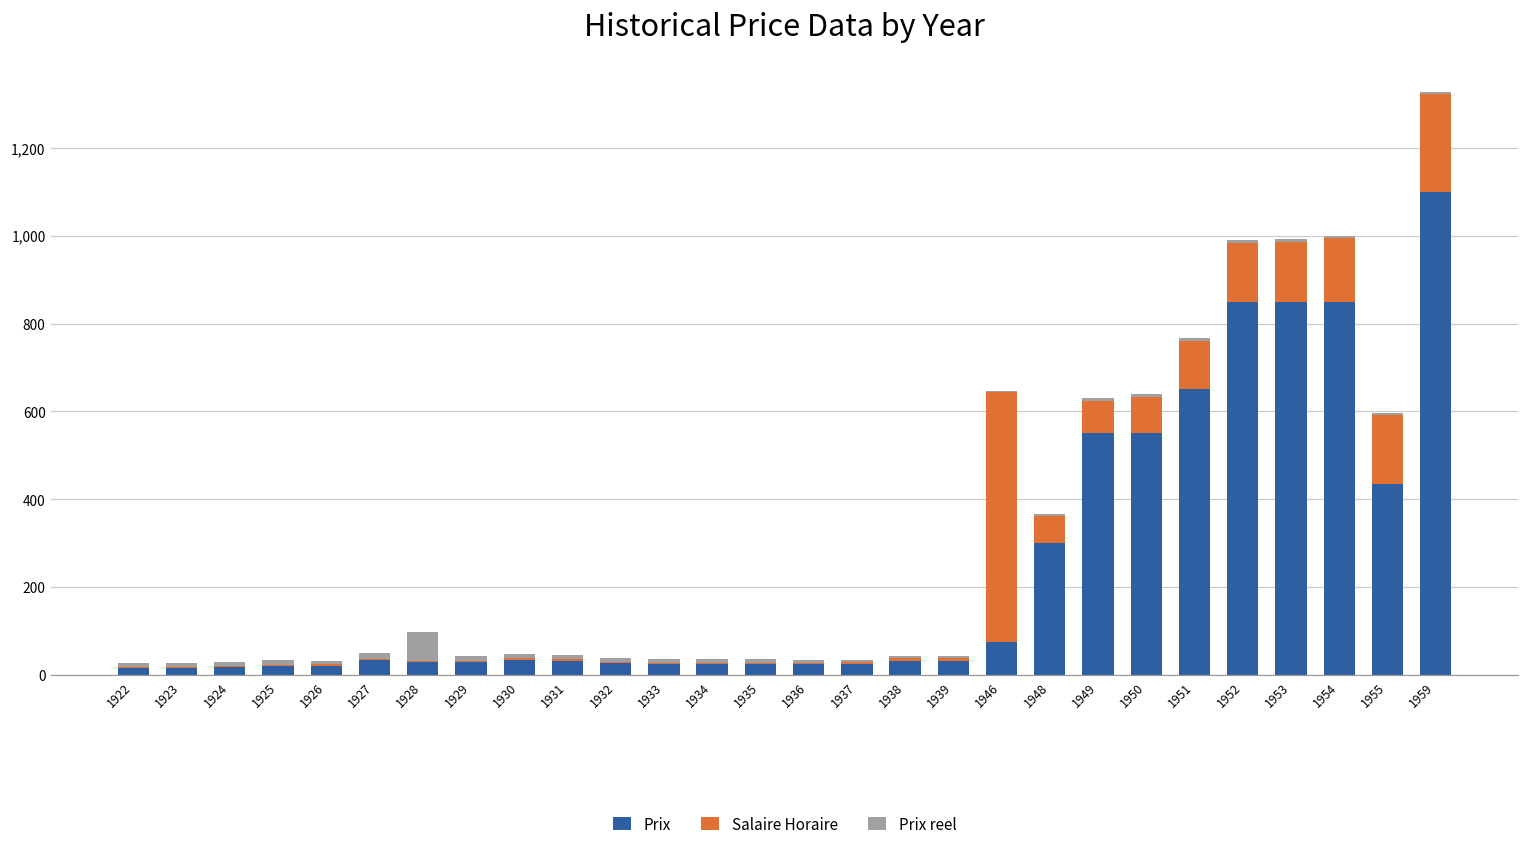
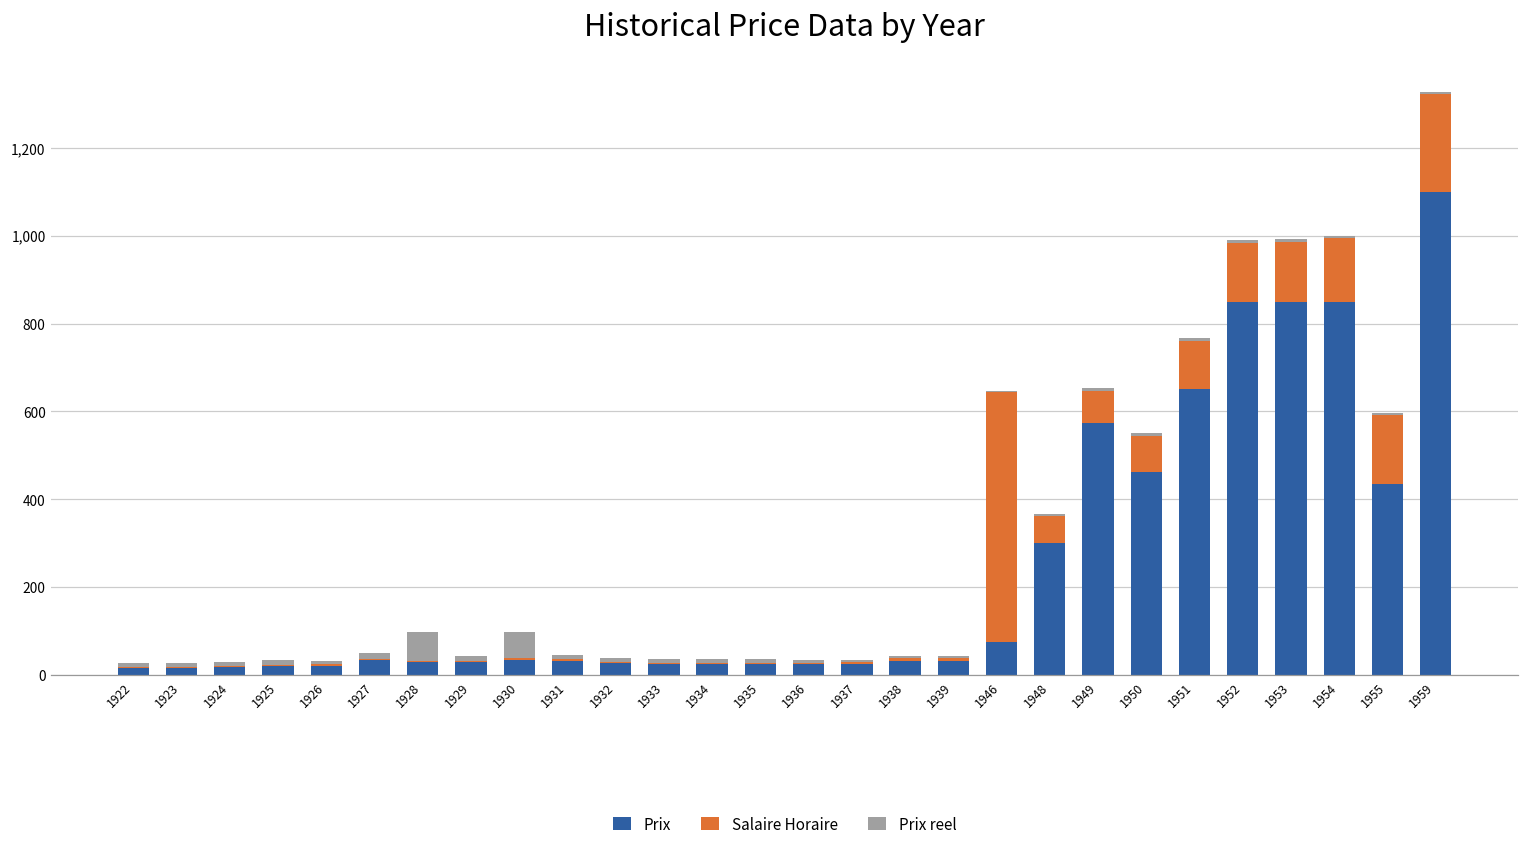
Prix reel, 1930: 10 -> 60
Prix, 1949: 550 -> 570
Prix, 1950: 550 -> 460
